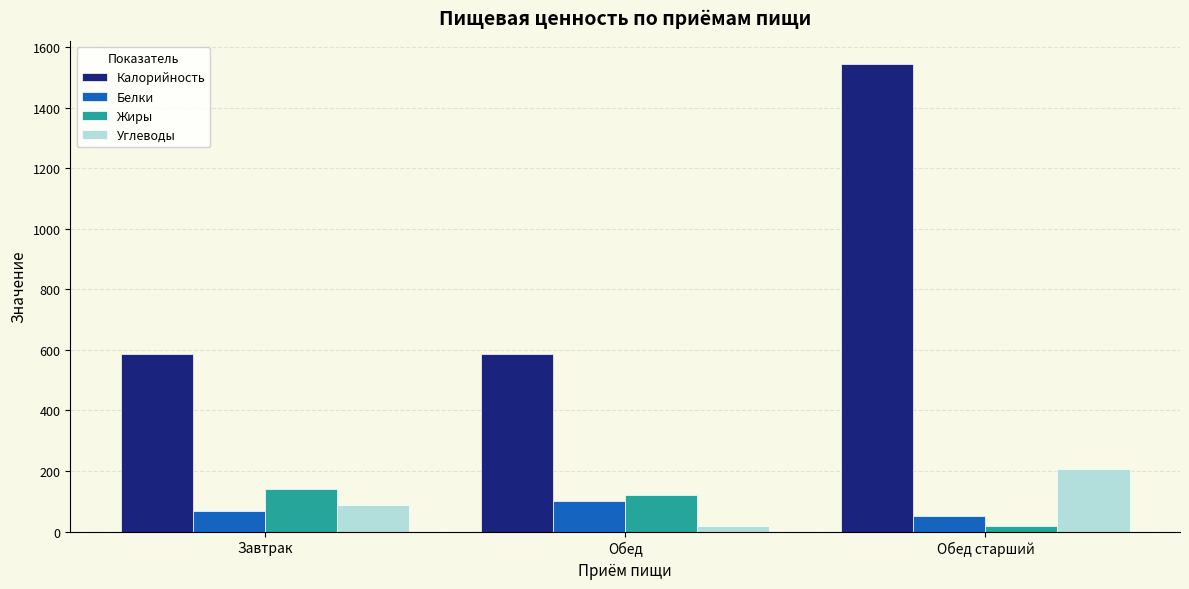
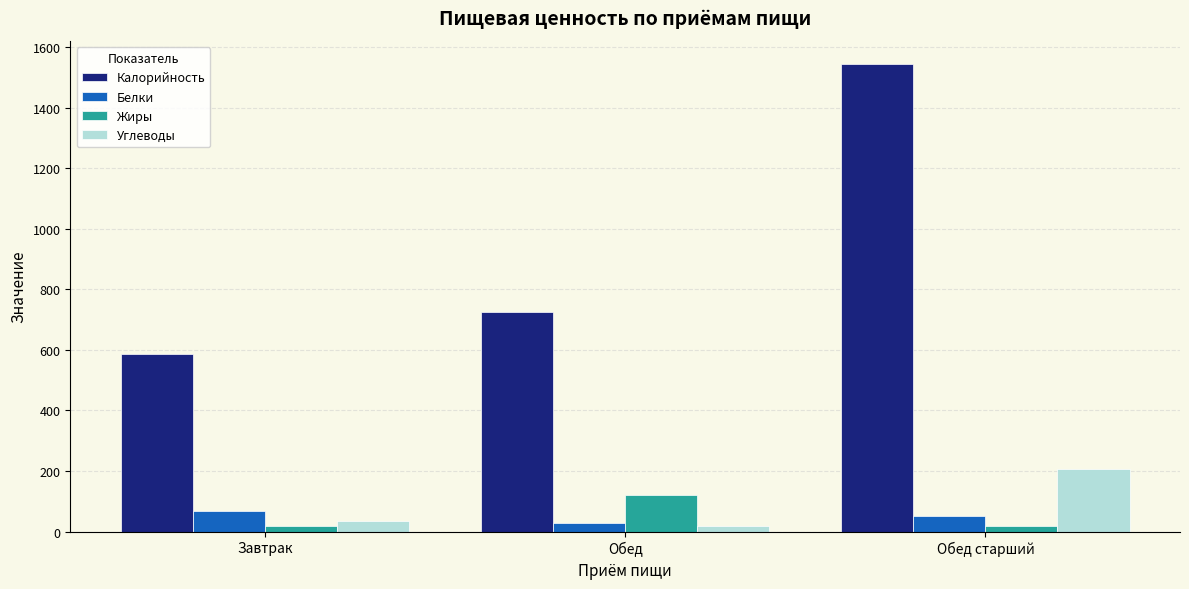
Жиры, Завтрак: 140 -> 20
Углеводы, Завтрак: 90 -> 40
Калорийность, Обед: 590 -> 730
Белки, Обед: 100 -> 30
